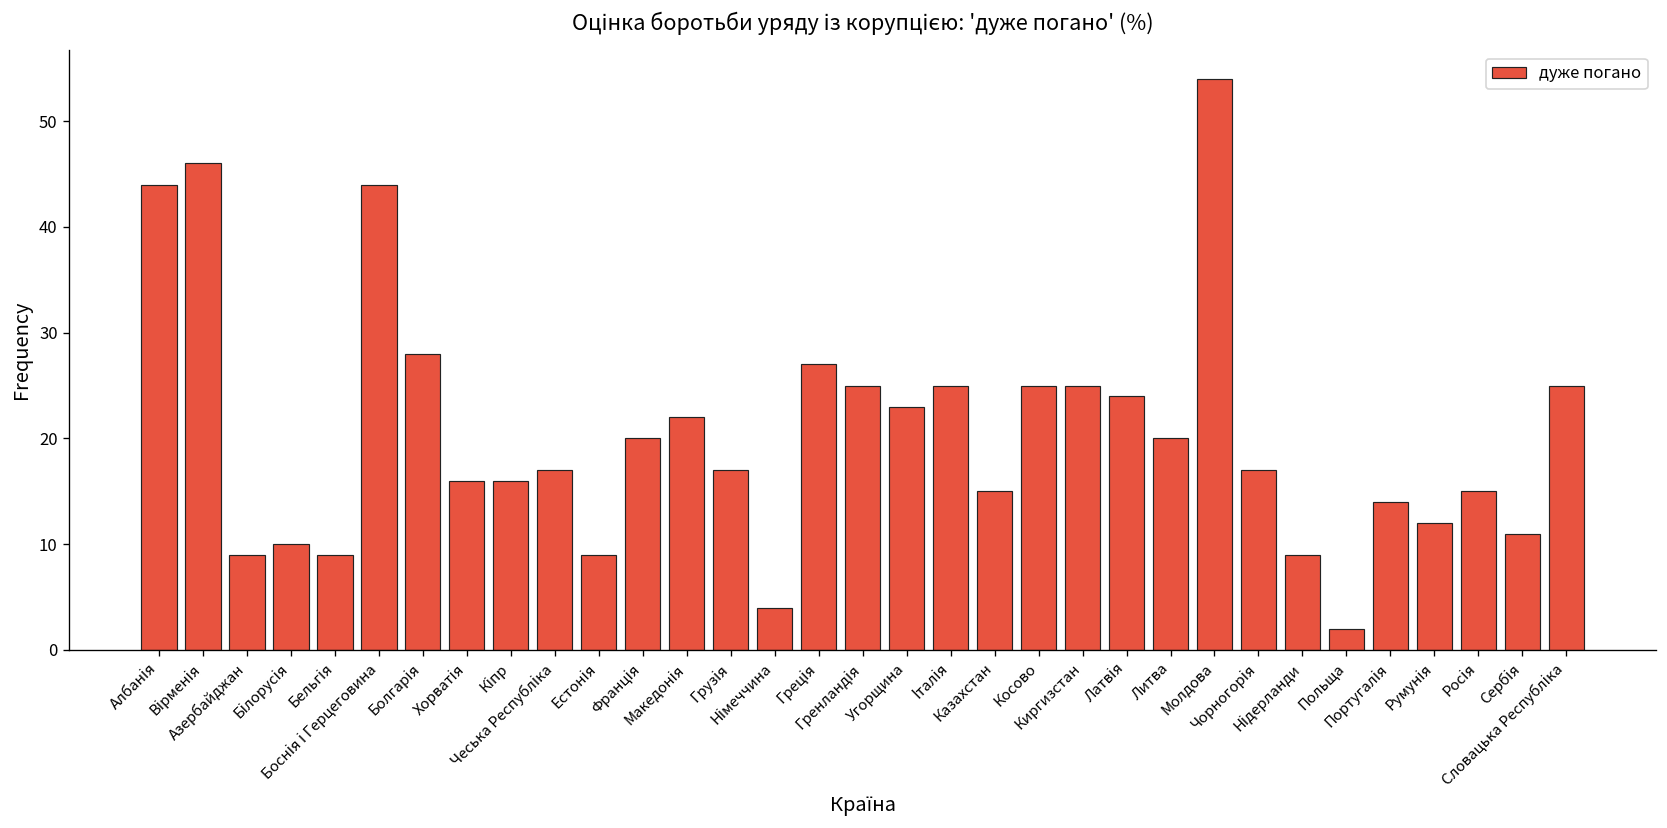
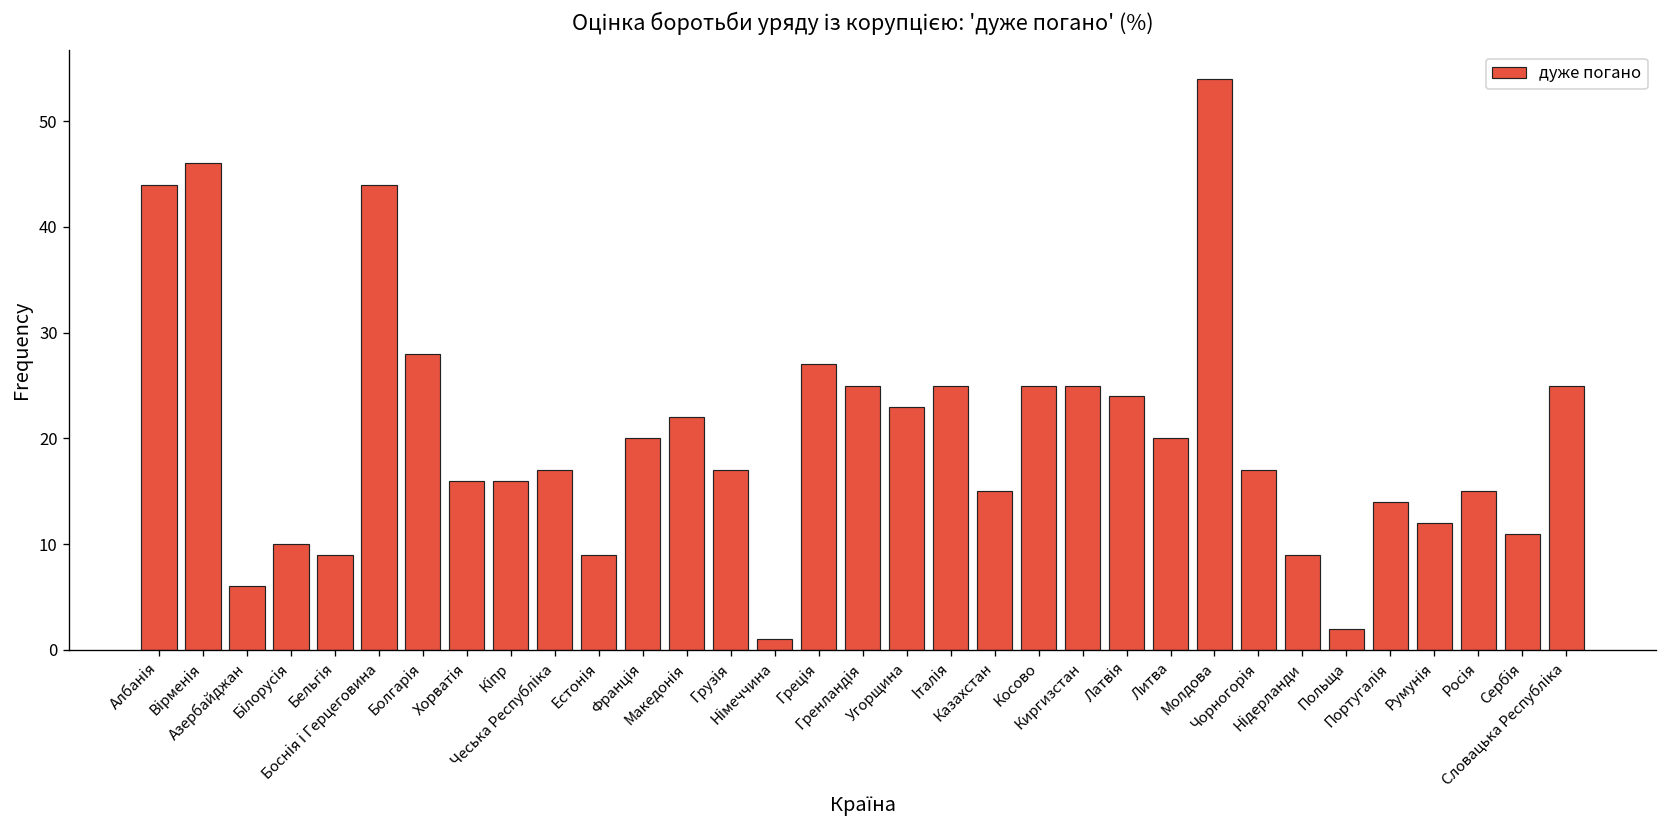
Азербайджан: 9 -> 6
Німеччина: 4 -> 1
